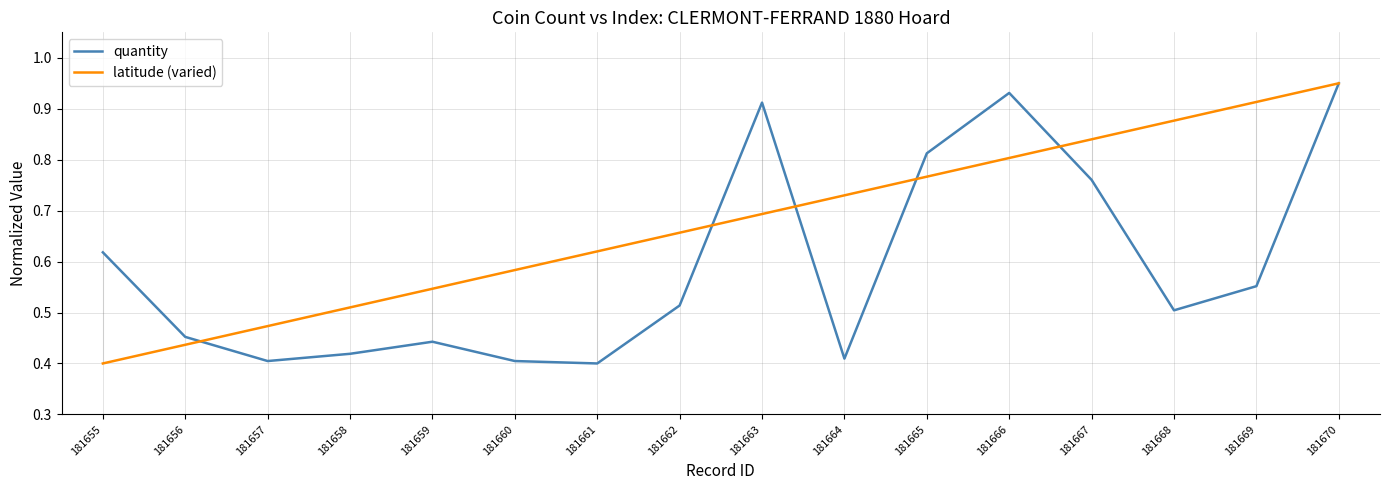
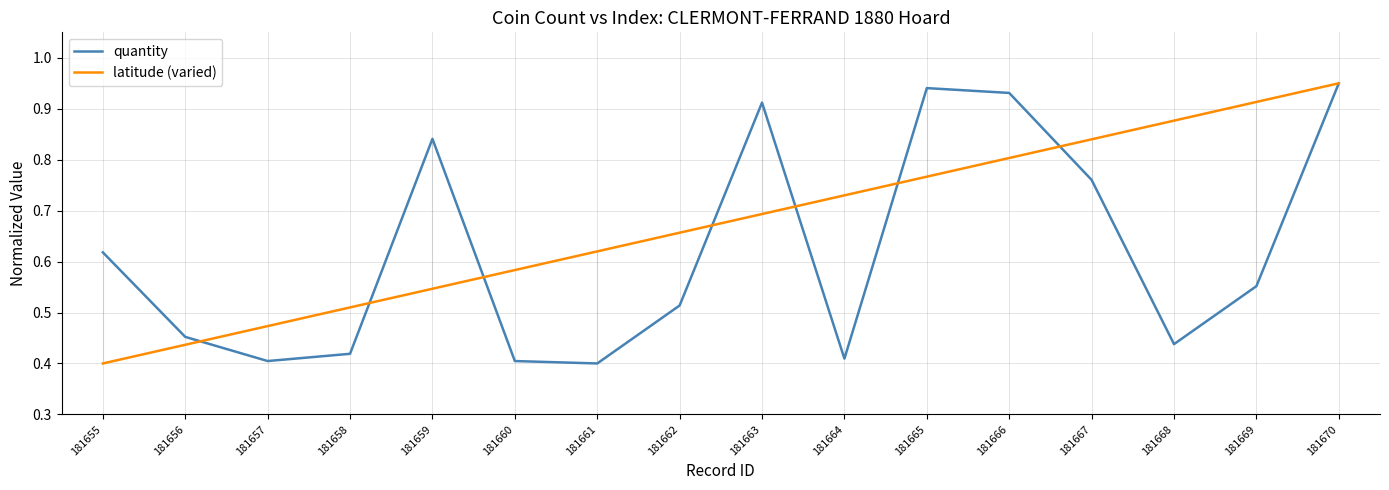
quantity, 181659: 0.44 -> 0.84
quantity, 181665: 0.81 -> 0.94
quantity, 181668: 0.50 -> 0.44
